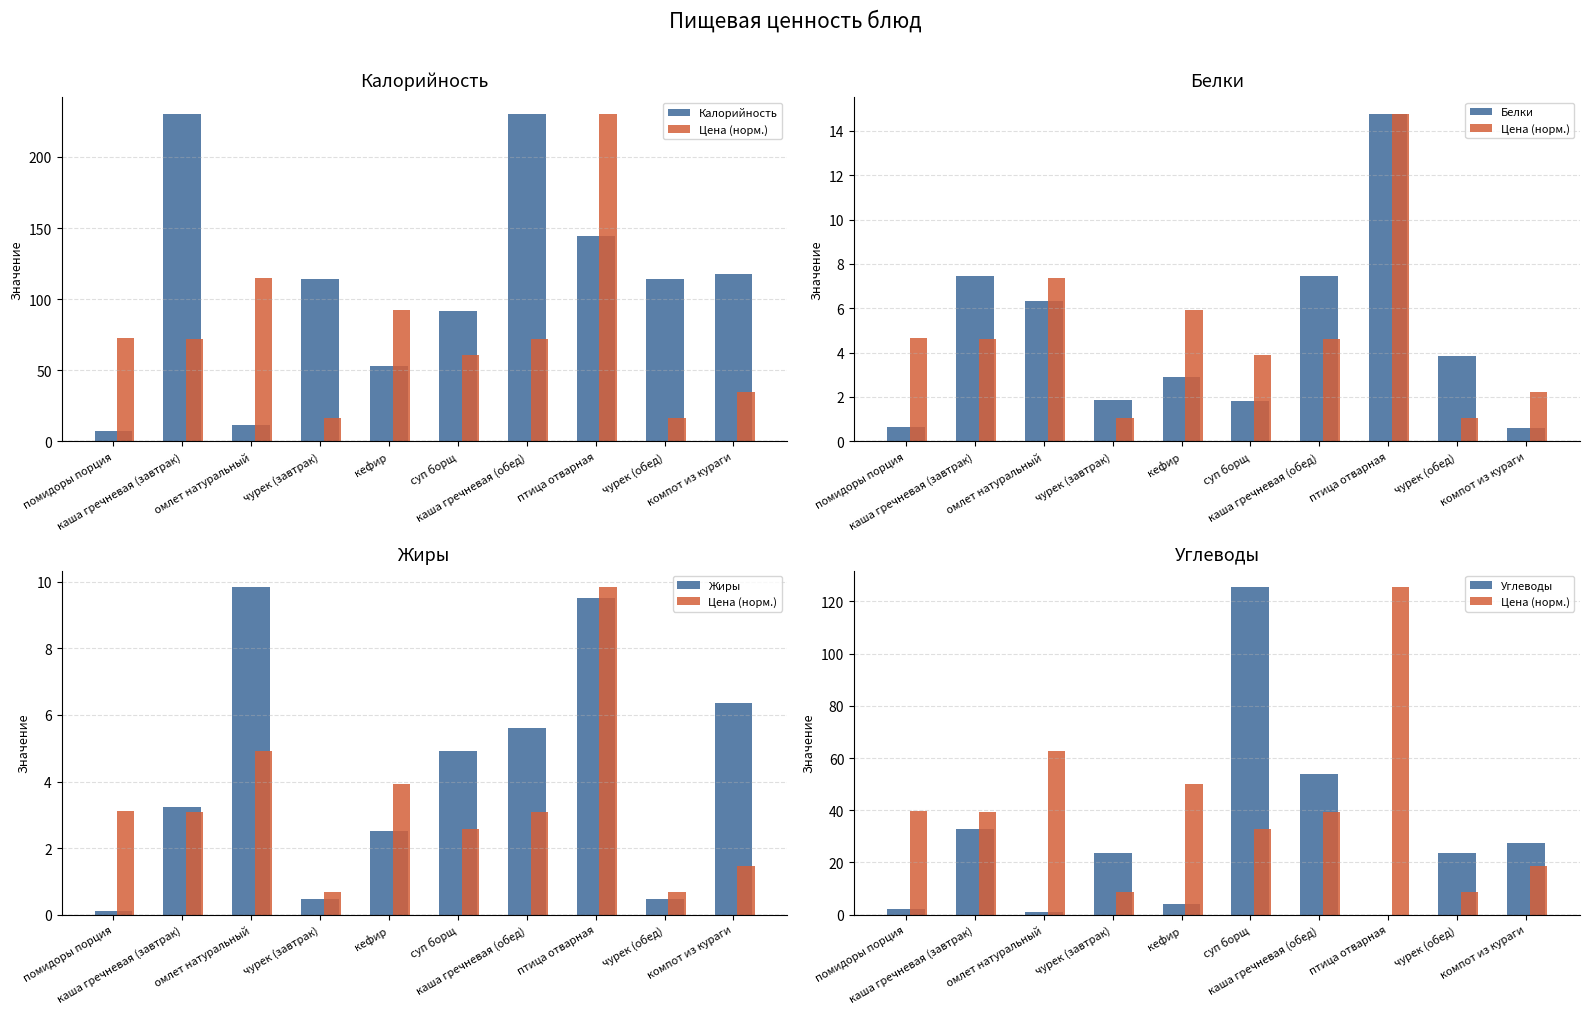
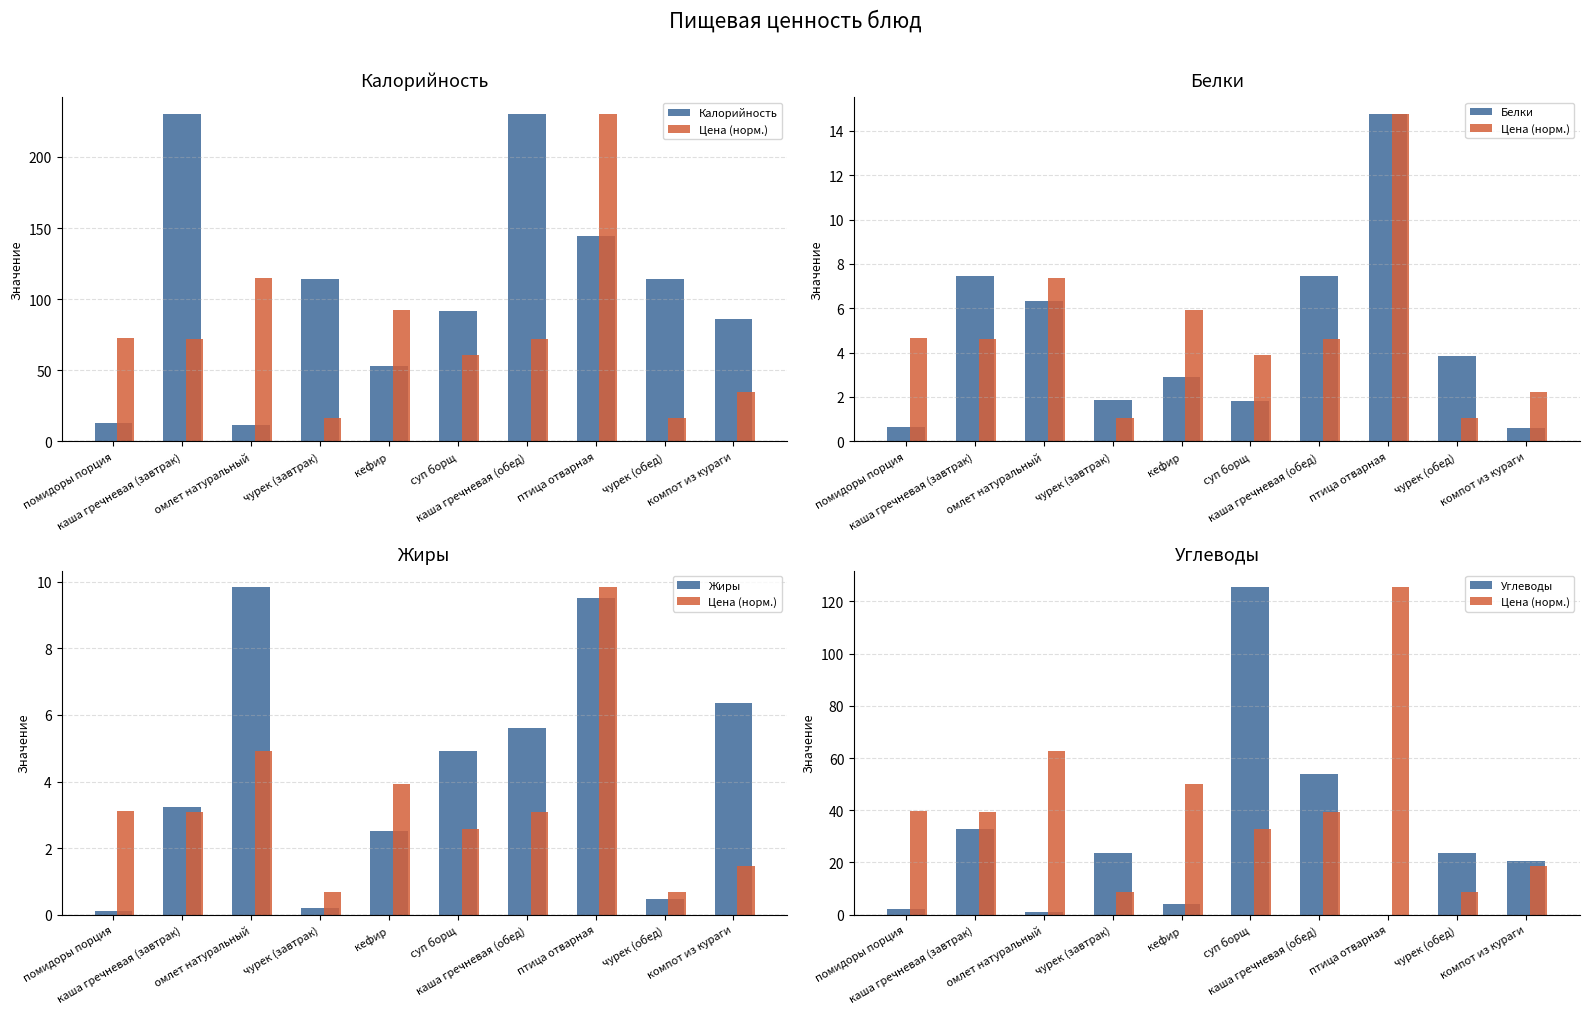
Калорийность, помидоры порция: 7 -> 13
Калорийность, компот из кураги: 118 -> 86
Жиры, чурек (завтрак): 0.5 -> 0.2
Углеводы, компот из кураги: 27 -> 21
